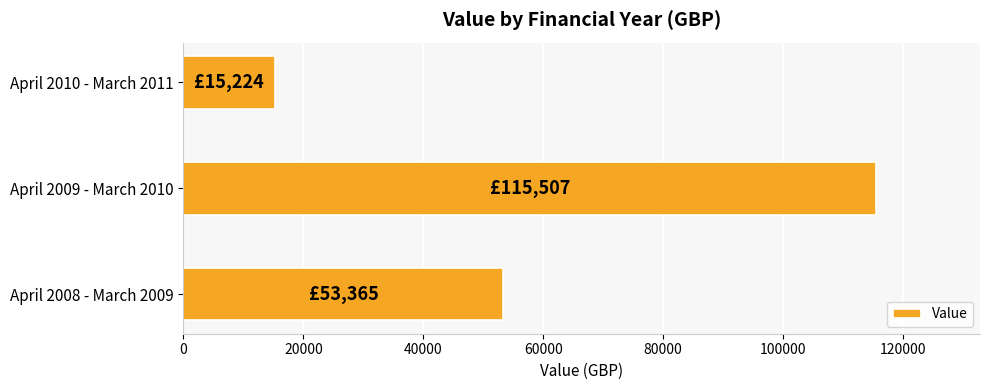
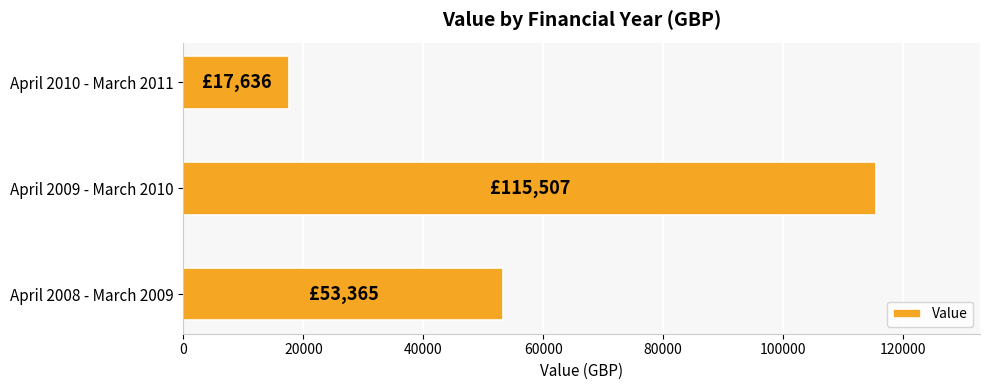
April 2010 - March 2011: £15,224 -> £17,636
